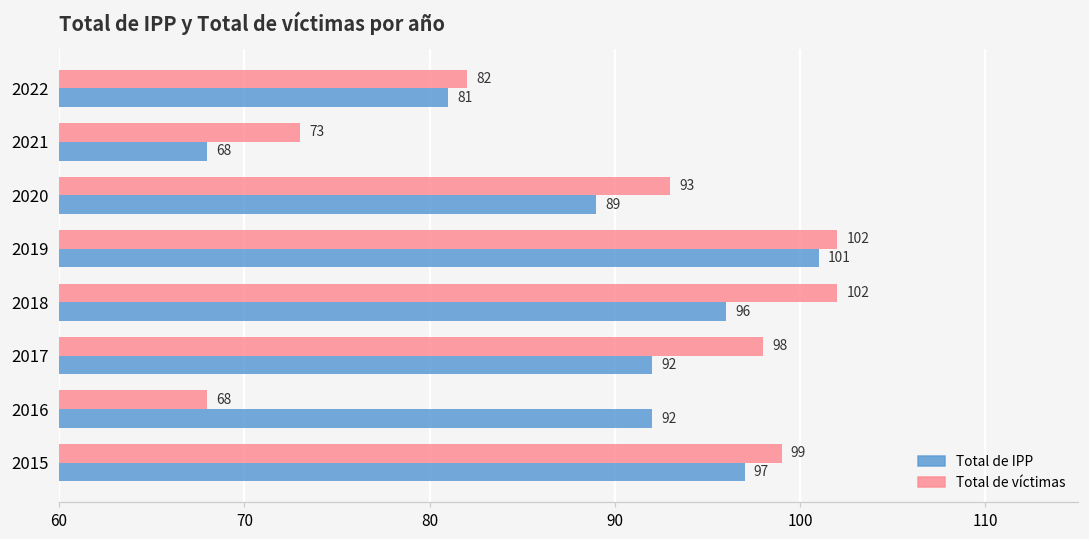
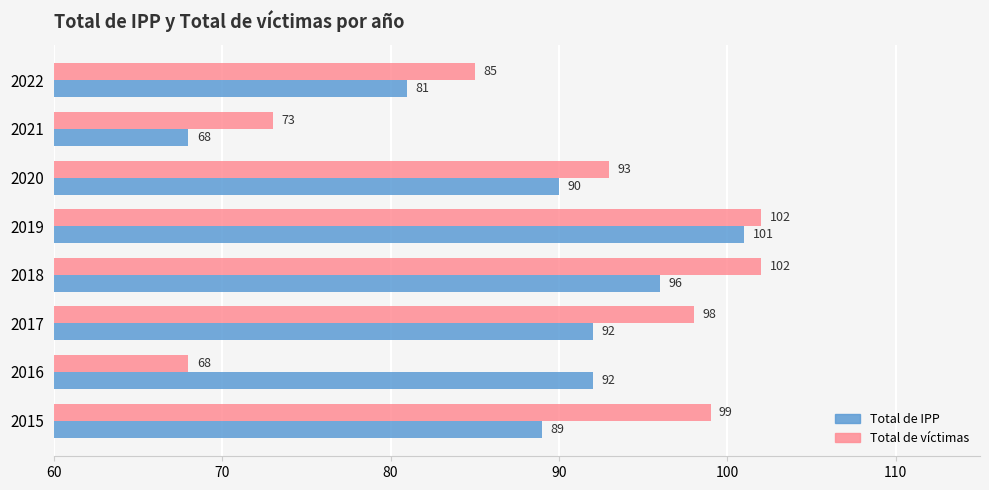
Total de víctimas, 2022: 82 -> 85
Total de IPP, 2020: 89 -> 90
Total de IPP, 2015: 97 -> 89
